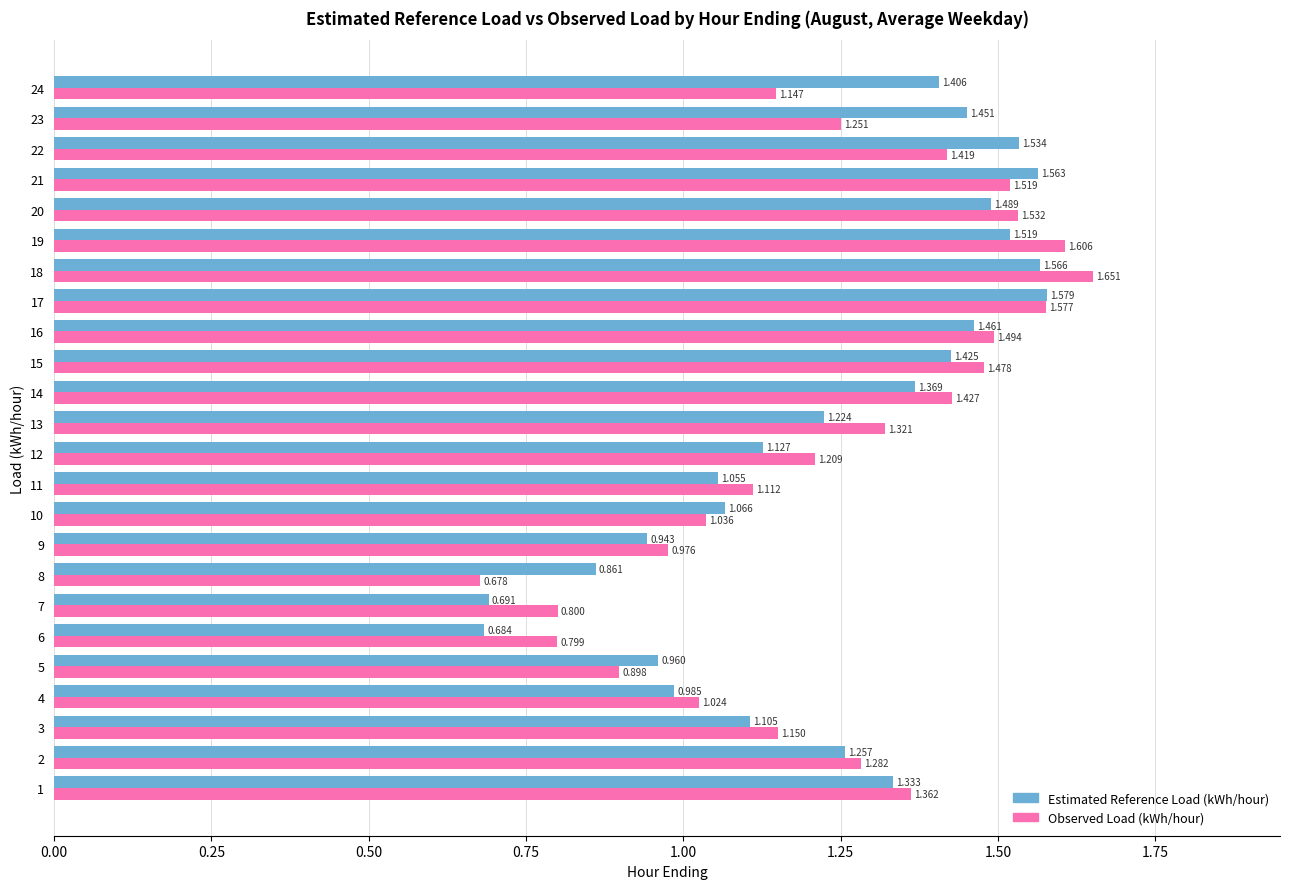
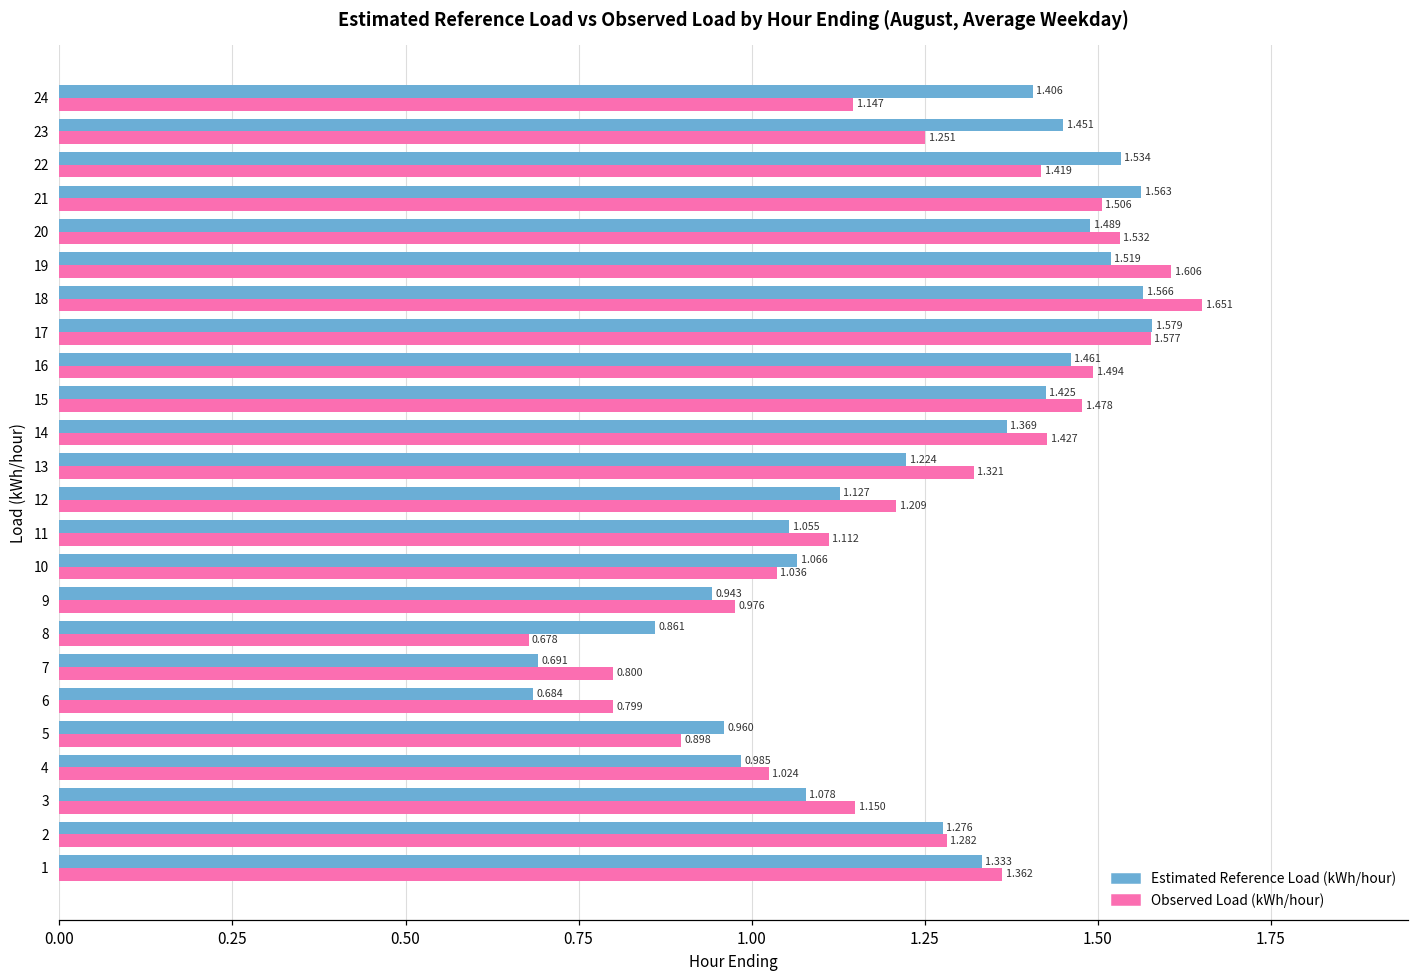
Observed Load (kWh/hour), 21: 1.519 -> 1.506
Estimated Reference Load (kWh/hour), 3: 1.105 -> 1.078
Estimated Reference Load (kWh/hour), 2: 1.257 -> 1.276
